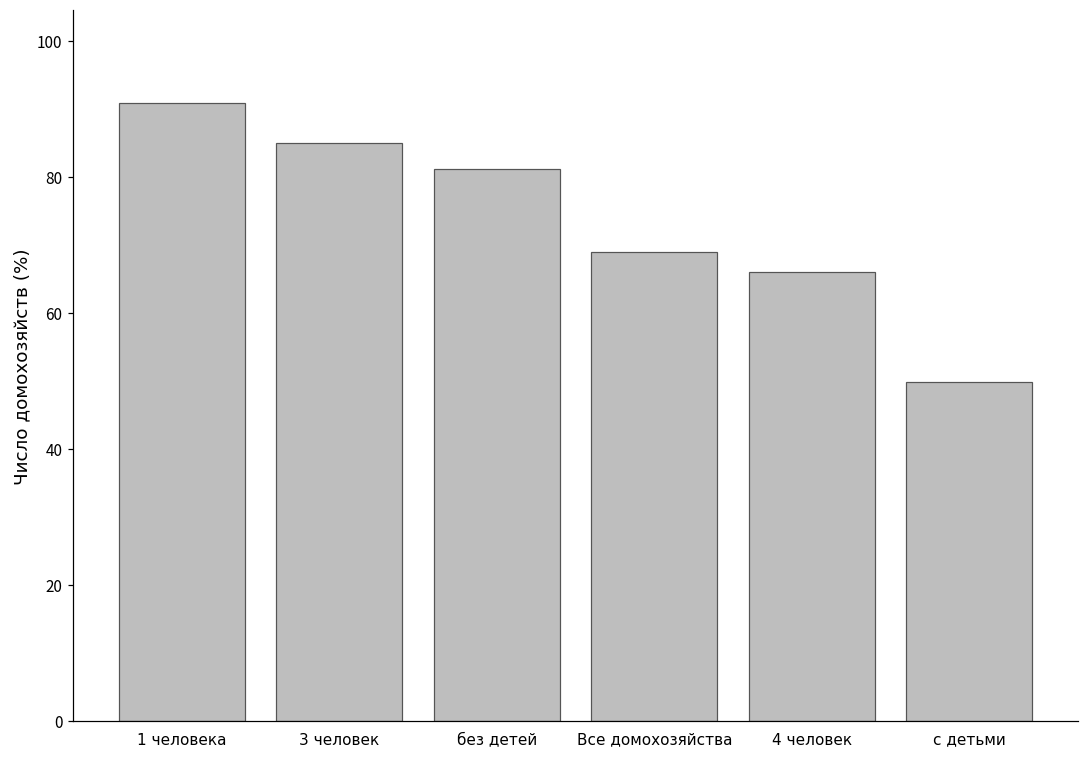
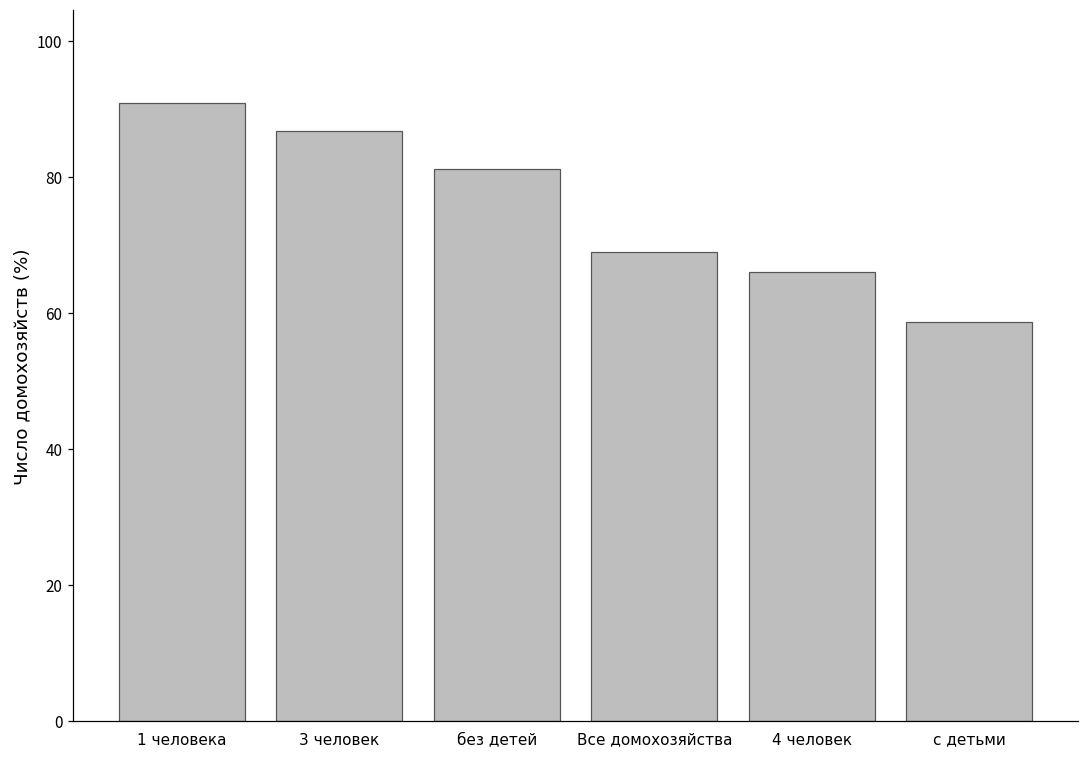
3 человек: 85 -> 87
с детьми: 50 -> 59
